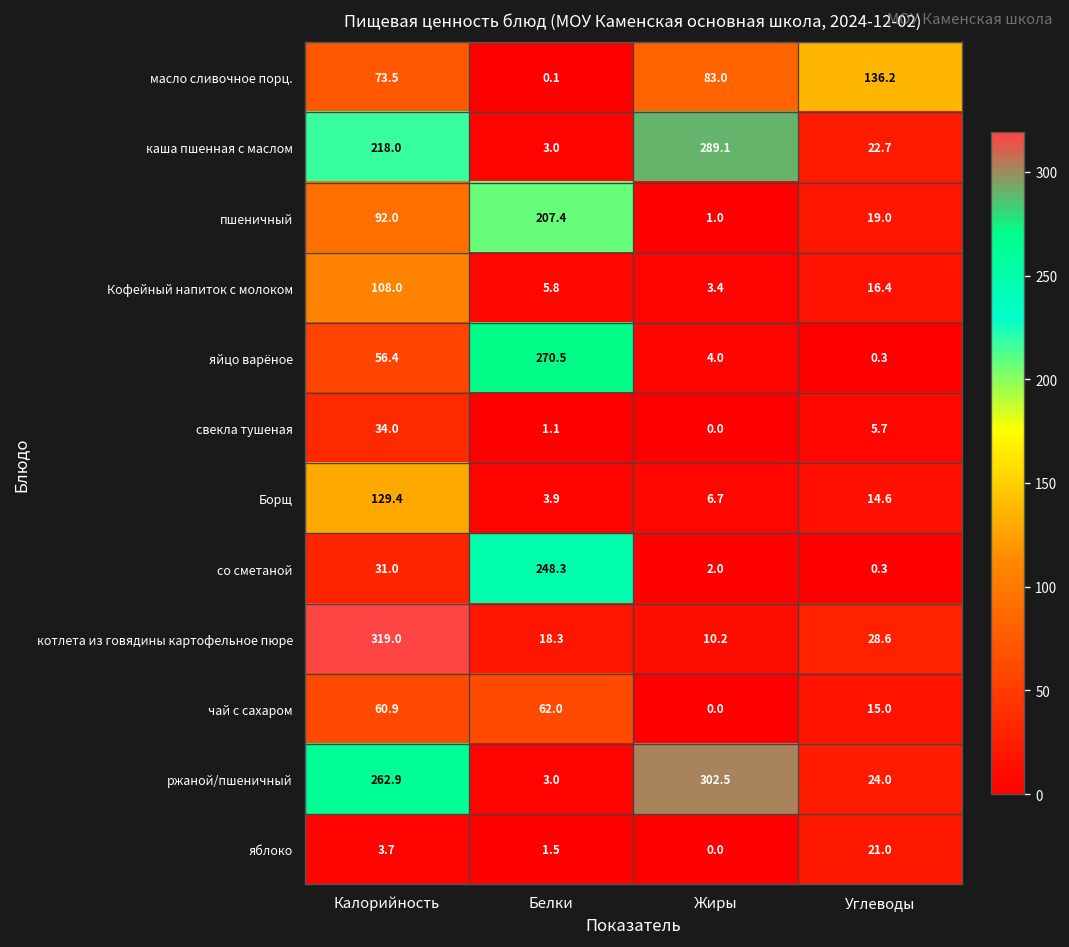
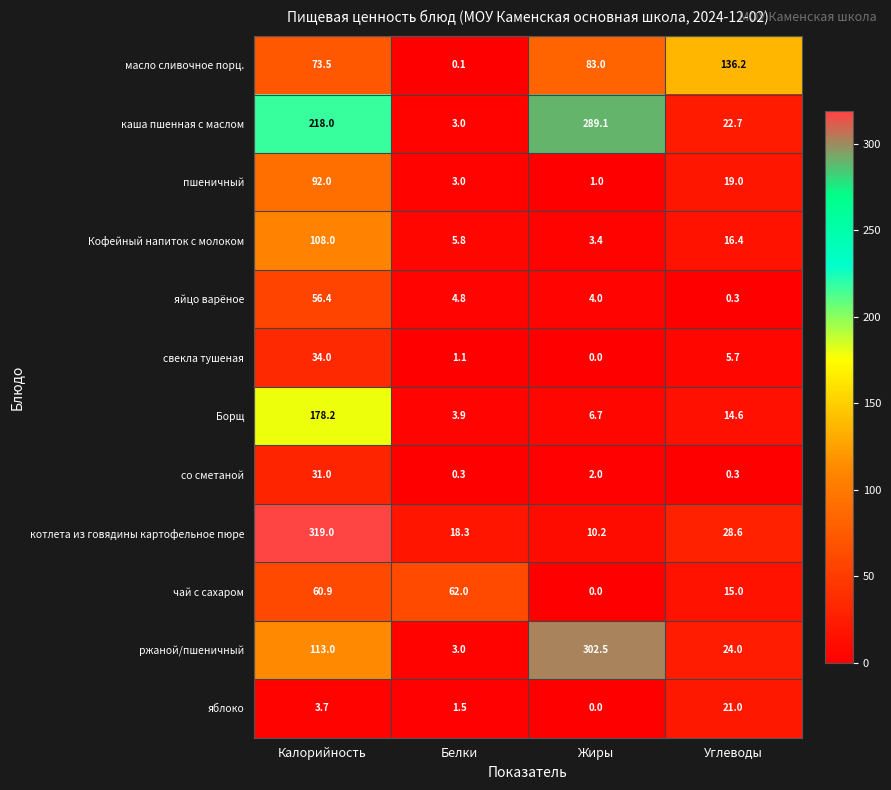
пшеничный, Белки: 207.4 -> 3.0
яйцо варёное, Белки: 270.5 -> 4.8
Борщ, Калорийность: 129.4 -> 178.2
со сметаной, Белки: 248.3 -> 0.3
ржаной/пшеничный, Калорийность: 262.9 -> 113.0
